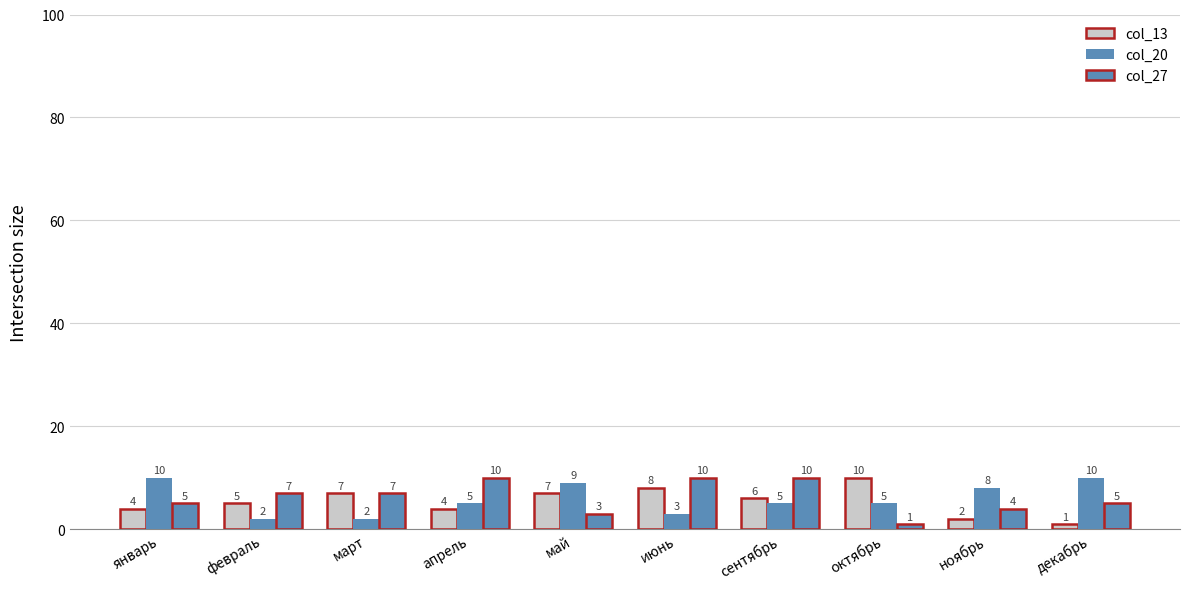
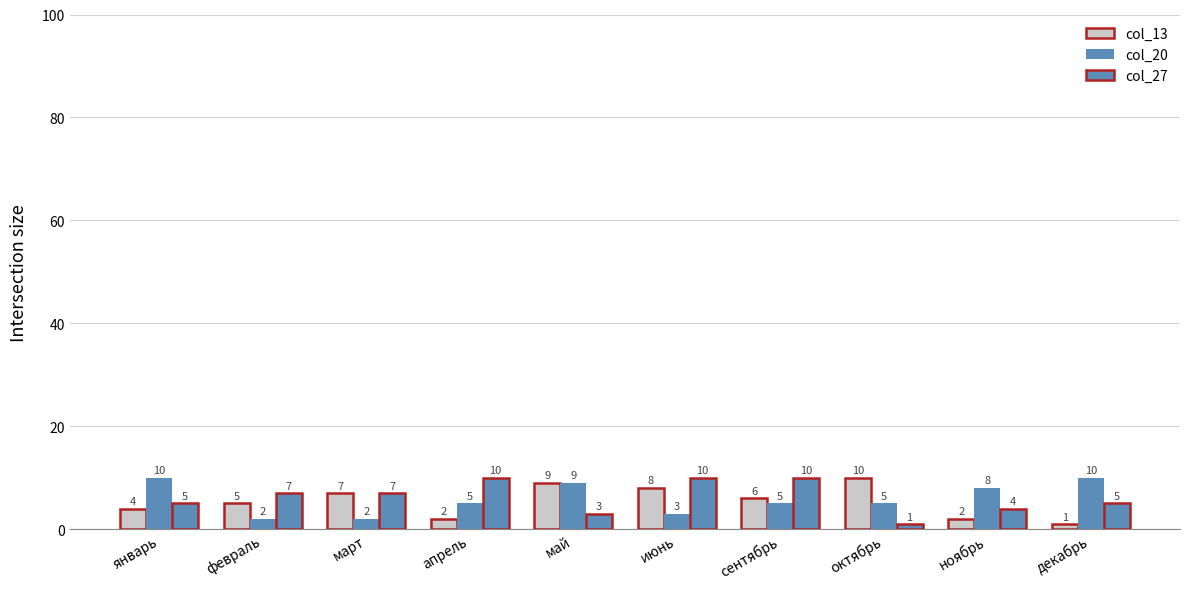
col_13, апрель: 4 -> 2
col_13, май: 7 -> 9
